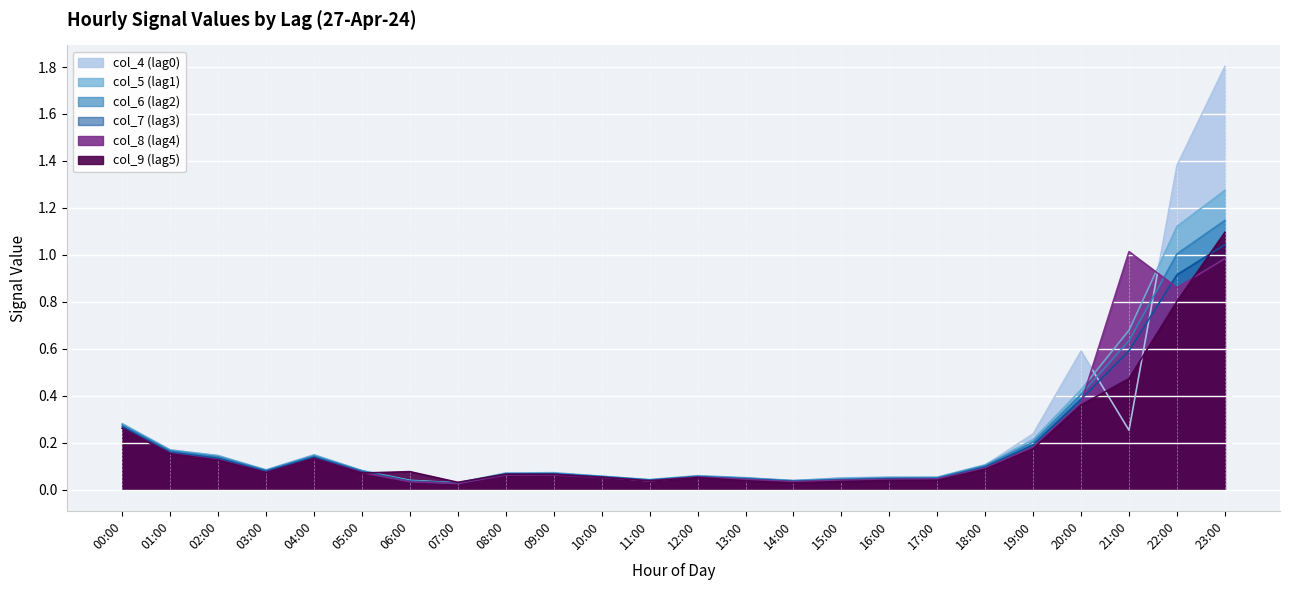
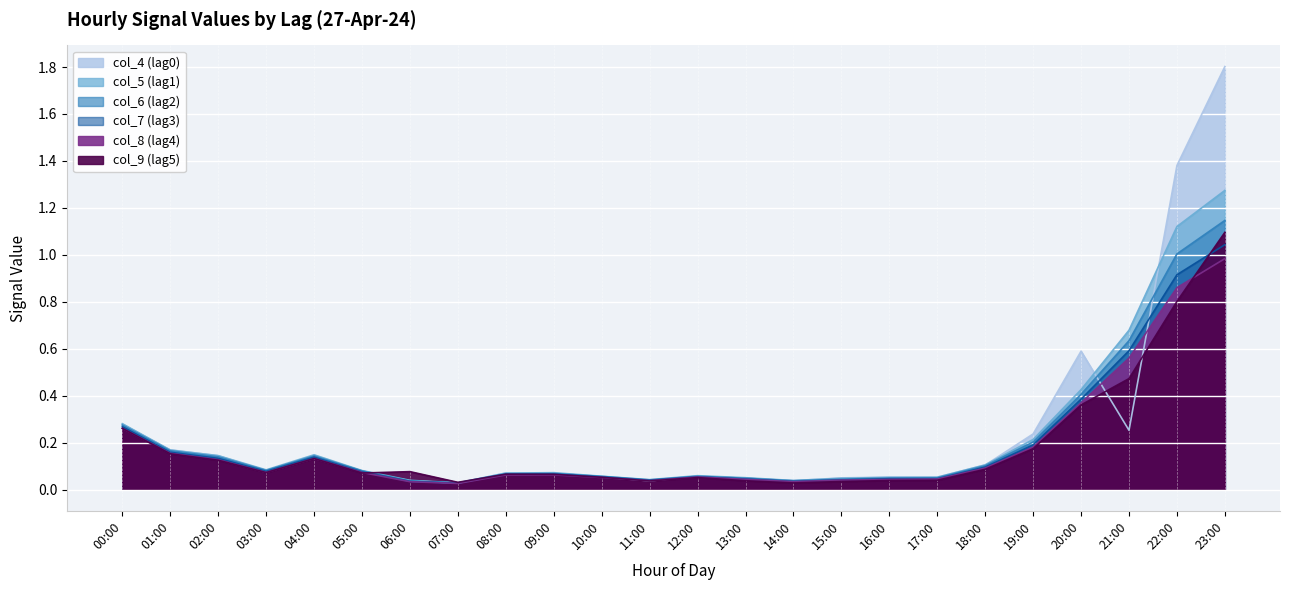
col_8 (lag4), 21:00: 1.01 -> 0.56
